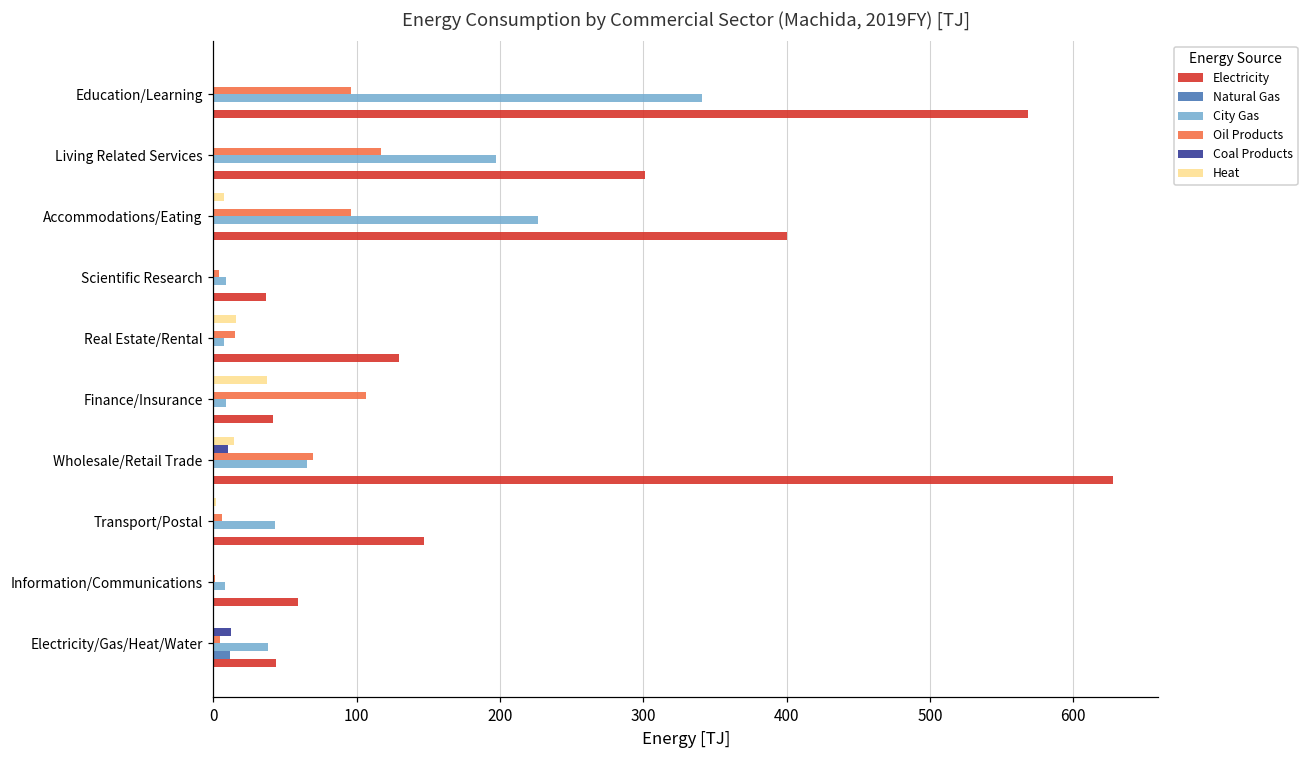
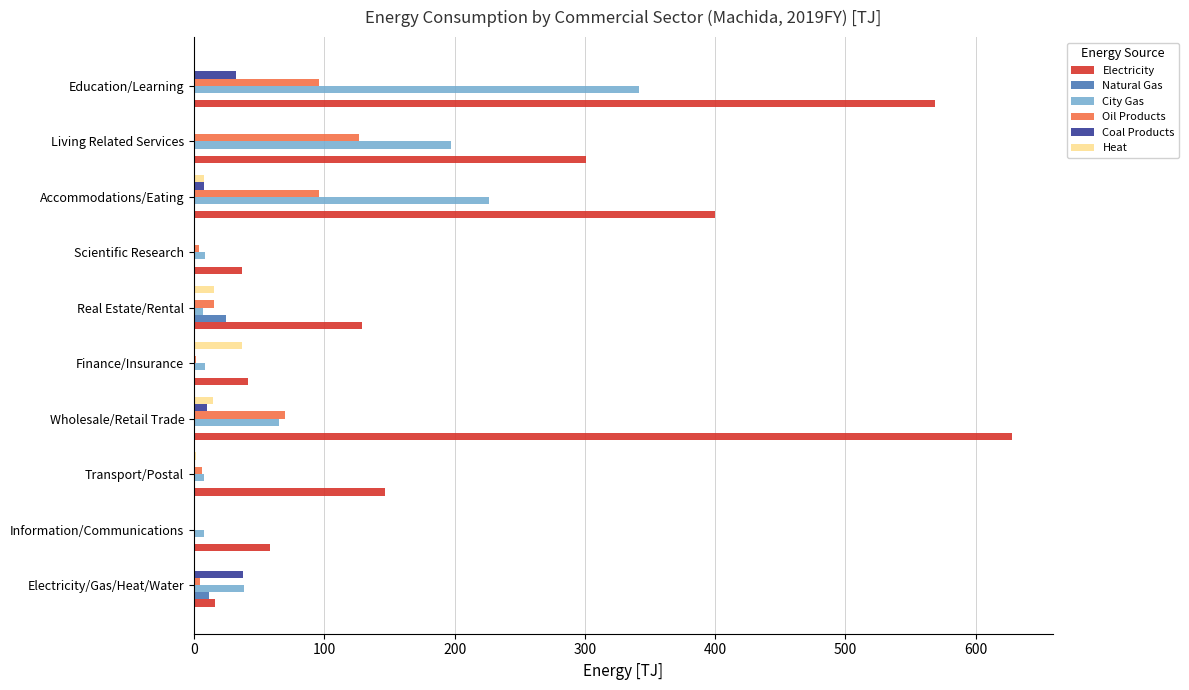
Coal Products, Education/Learning: 0 -> 33
Oil Products, Living Related Services: 117 -> 127
Coal Products, Accommodations/Eating: 0 -> 8
Natural Gas, Real Estate/Rental: 0 -> 25
Oil Products, Finance/Insurance: 107 -> 2
City Gas, Transport/Postal: 43 -> 8
Coal Products, Electricity/Gas/Heat/Water: 13 -> 38
Electricity, Electricity/Gas/Heat/Water: 43 -> 16
